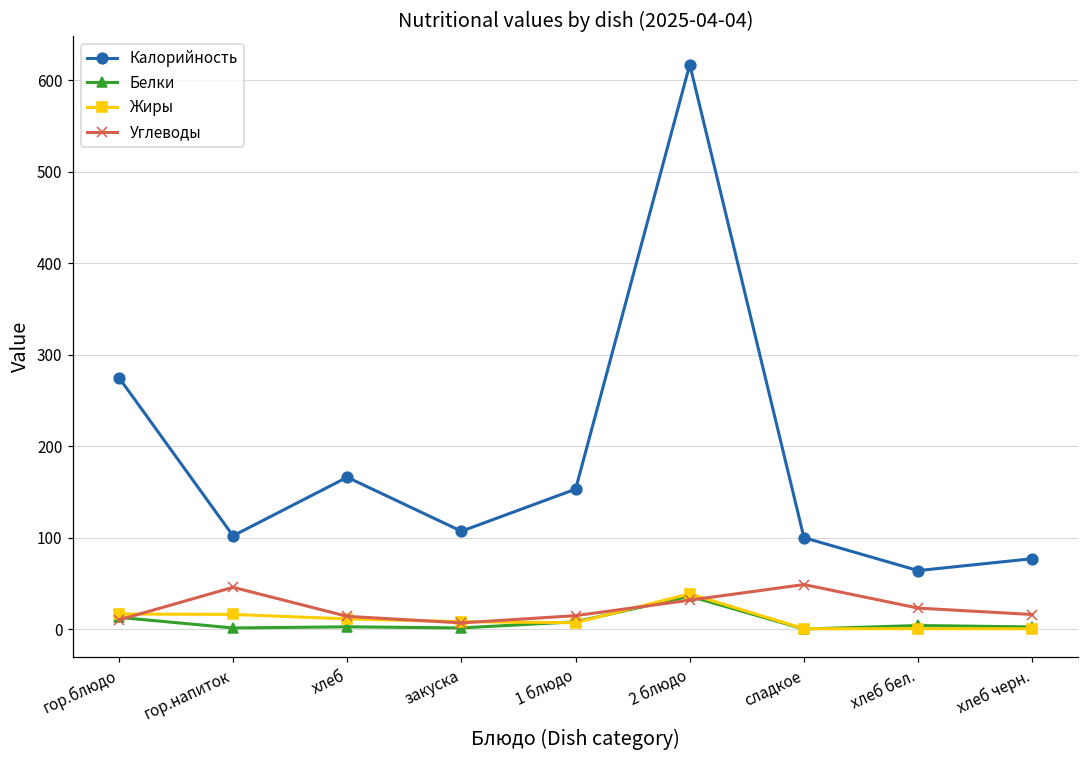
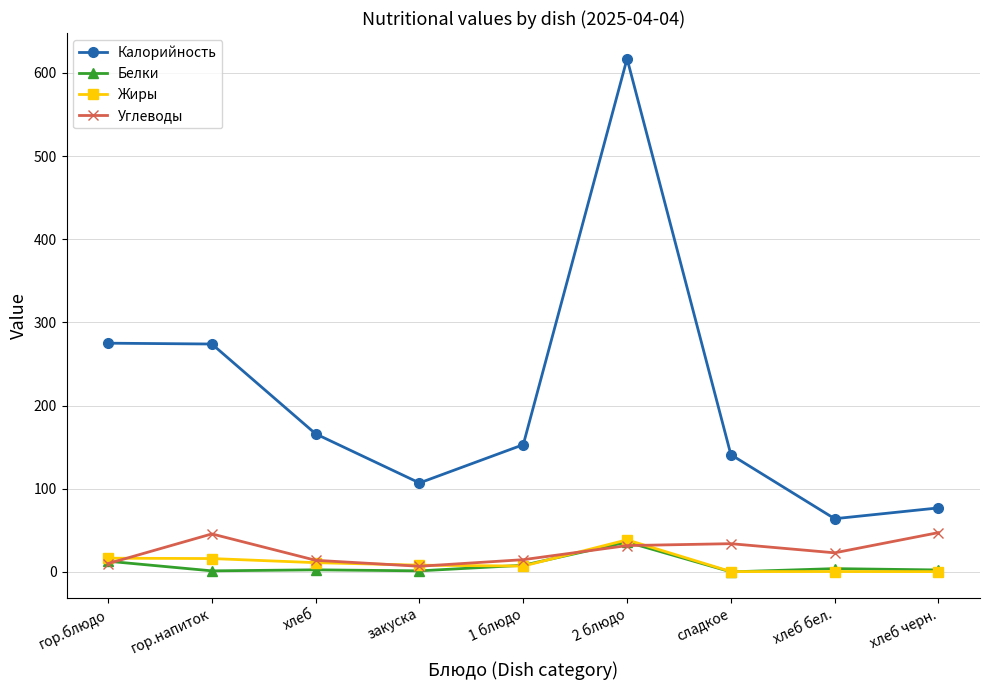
Калорийность, гор.напиток: 100 -> 270
Калорийность, сладкое: 100 -> 140
Углеводы, сладкое: 50 -> 30
Углеводы, хлеб черн.: 20 -> 50
